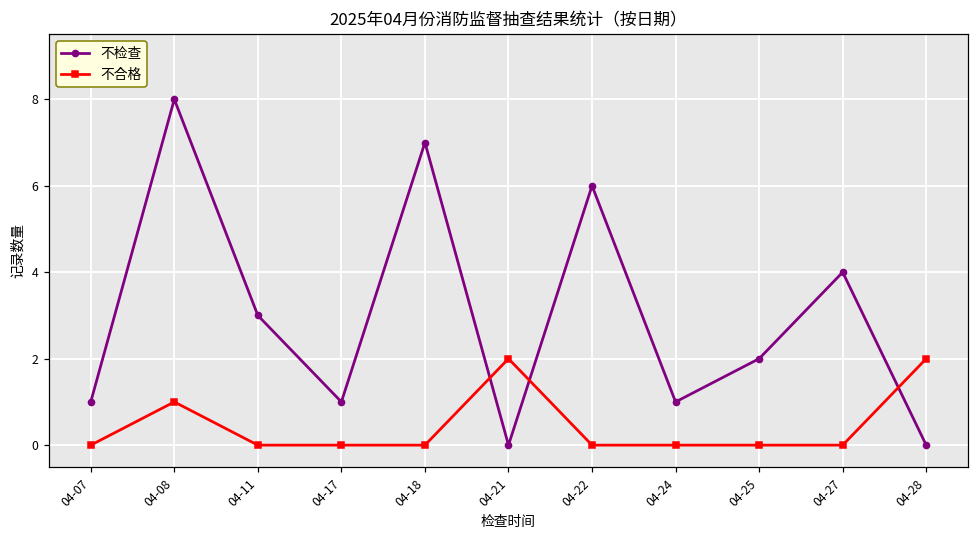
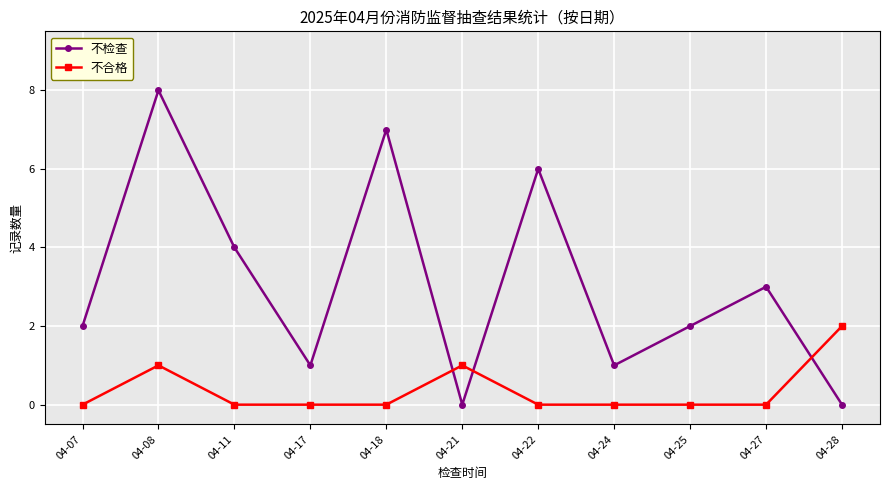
不检查, 04-07: 1 -> 2
不检查, 04-11: 3 -> 4
不合格, 04-21: 2 -> 1
不检查, 04-27: 4 -> 3
